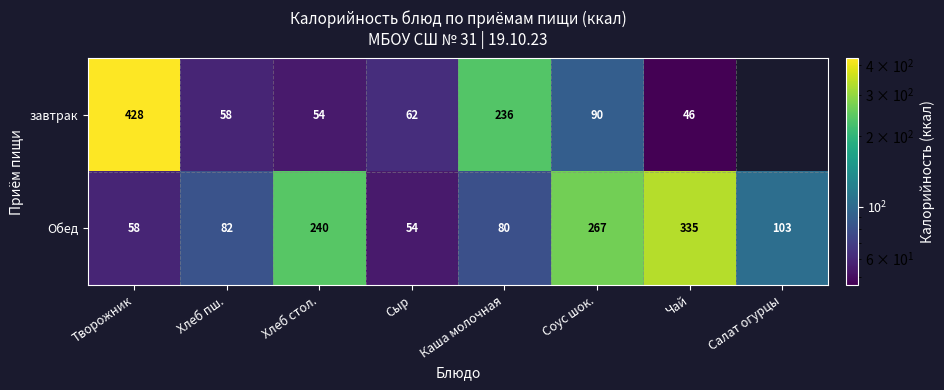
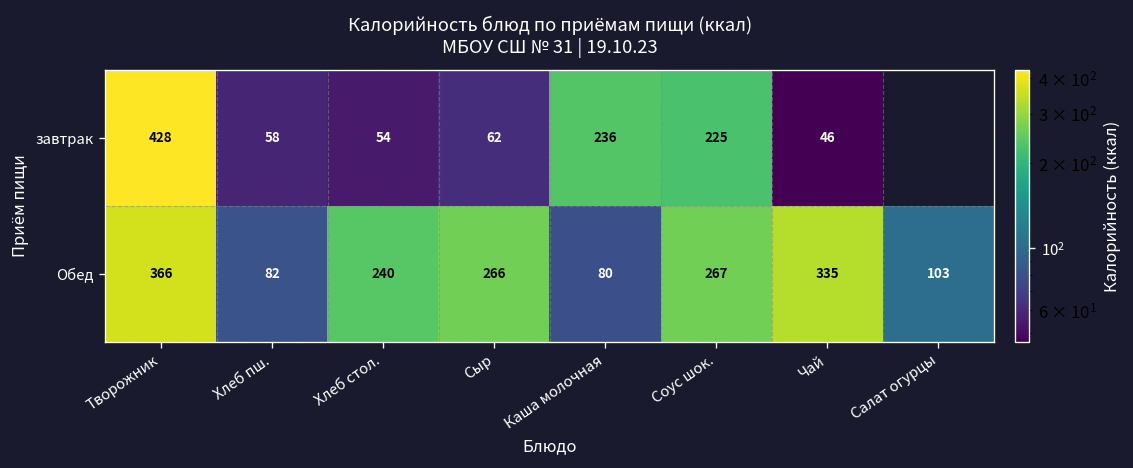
завтрак, Соус шок.: 90 -> 225
Обед, Творожник: 58 -> 366
Обед, Сыр: 54 -> 266
